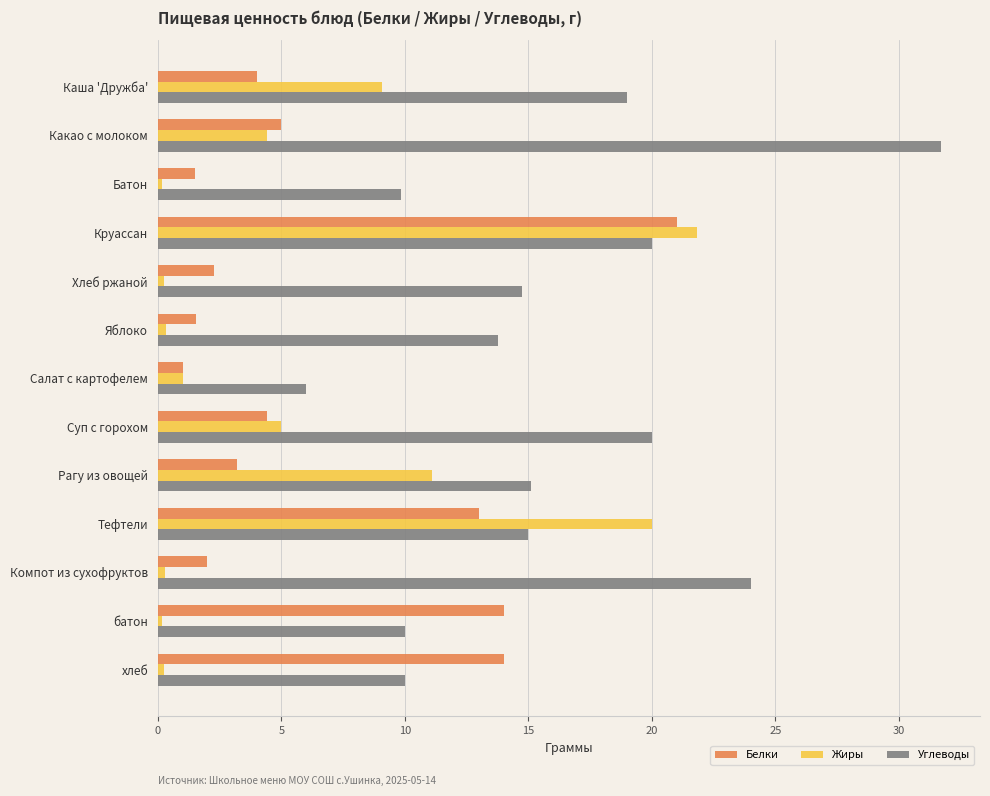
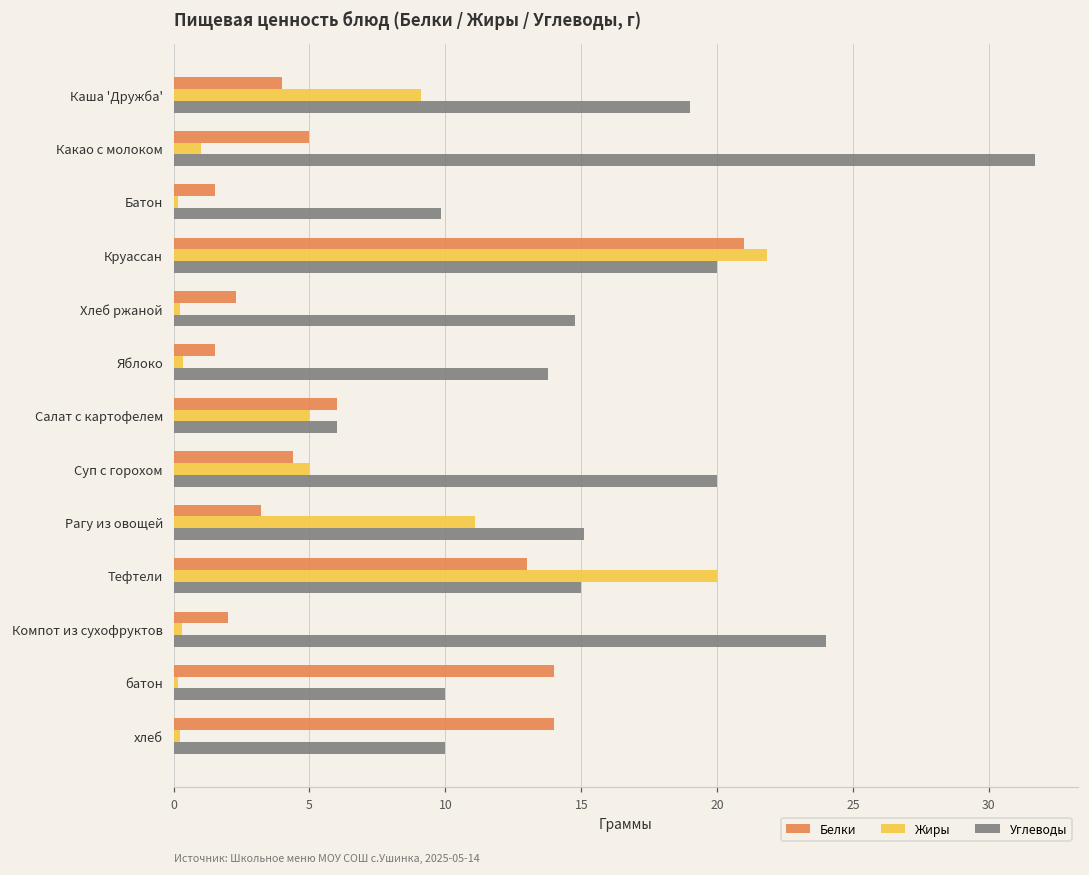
Жиры, Какао с молоком: 4.4 -> 1.0
Белки, Салат с картофелем: 1 -> 6
Жиры, Салат с картофелем: 1 -> 5
